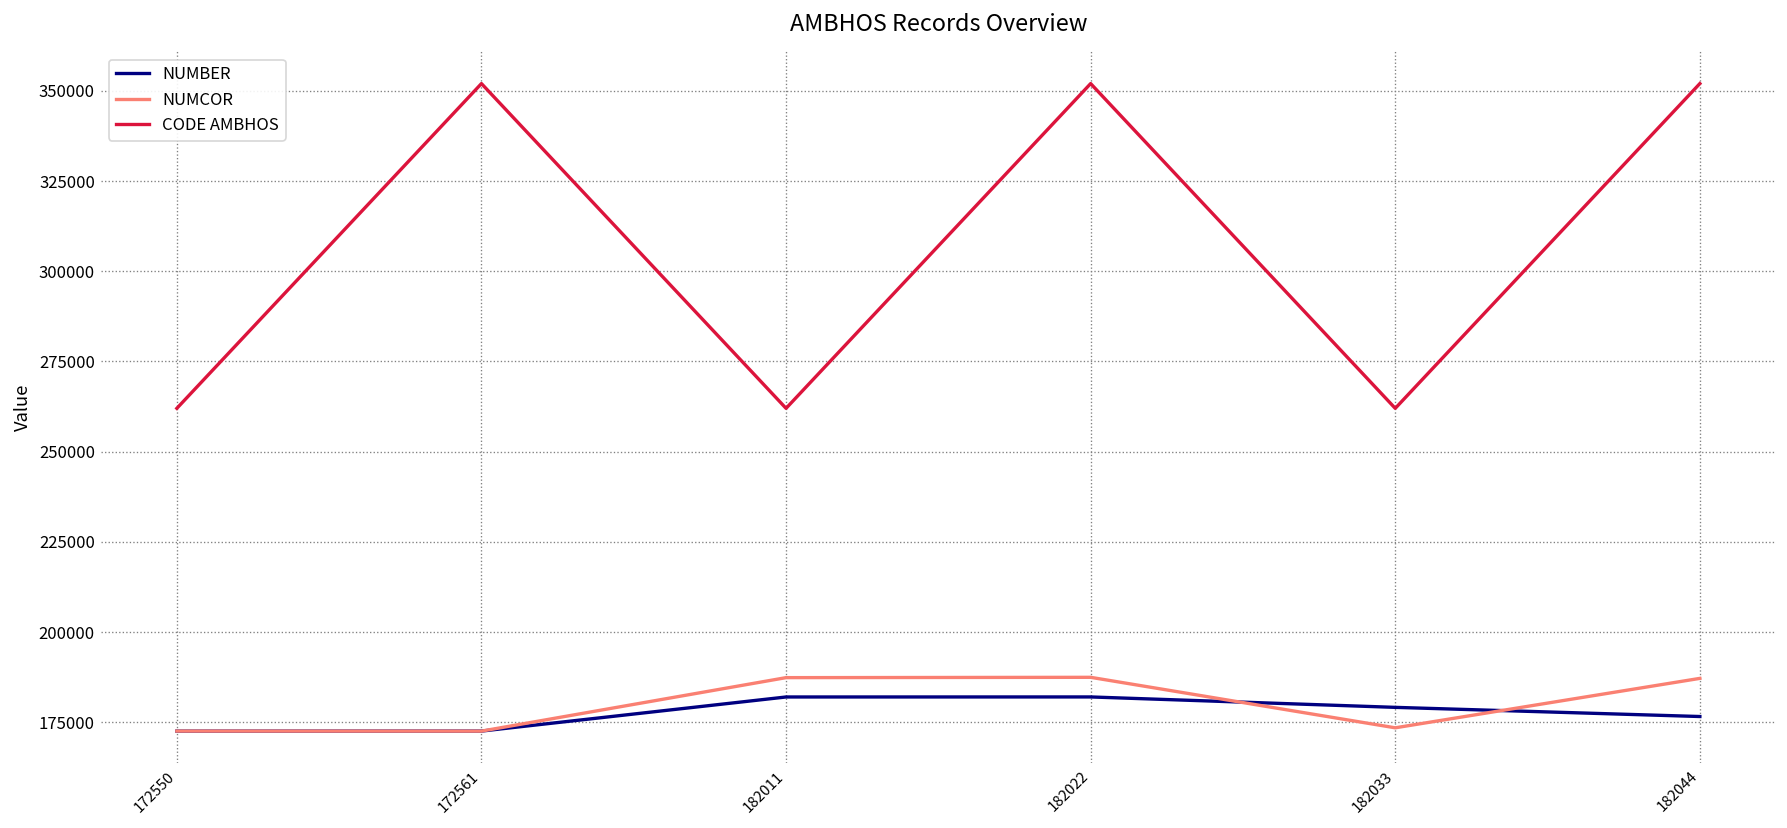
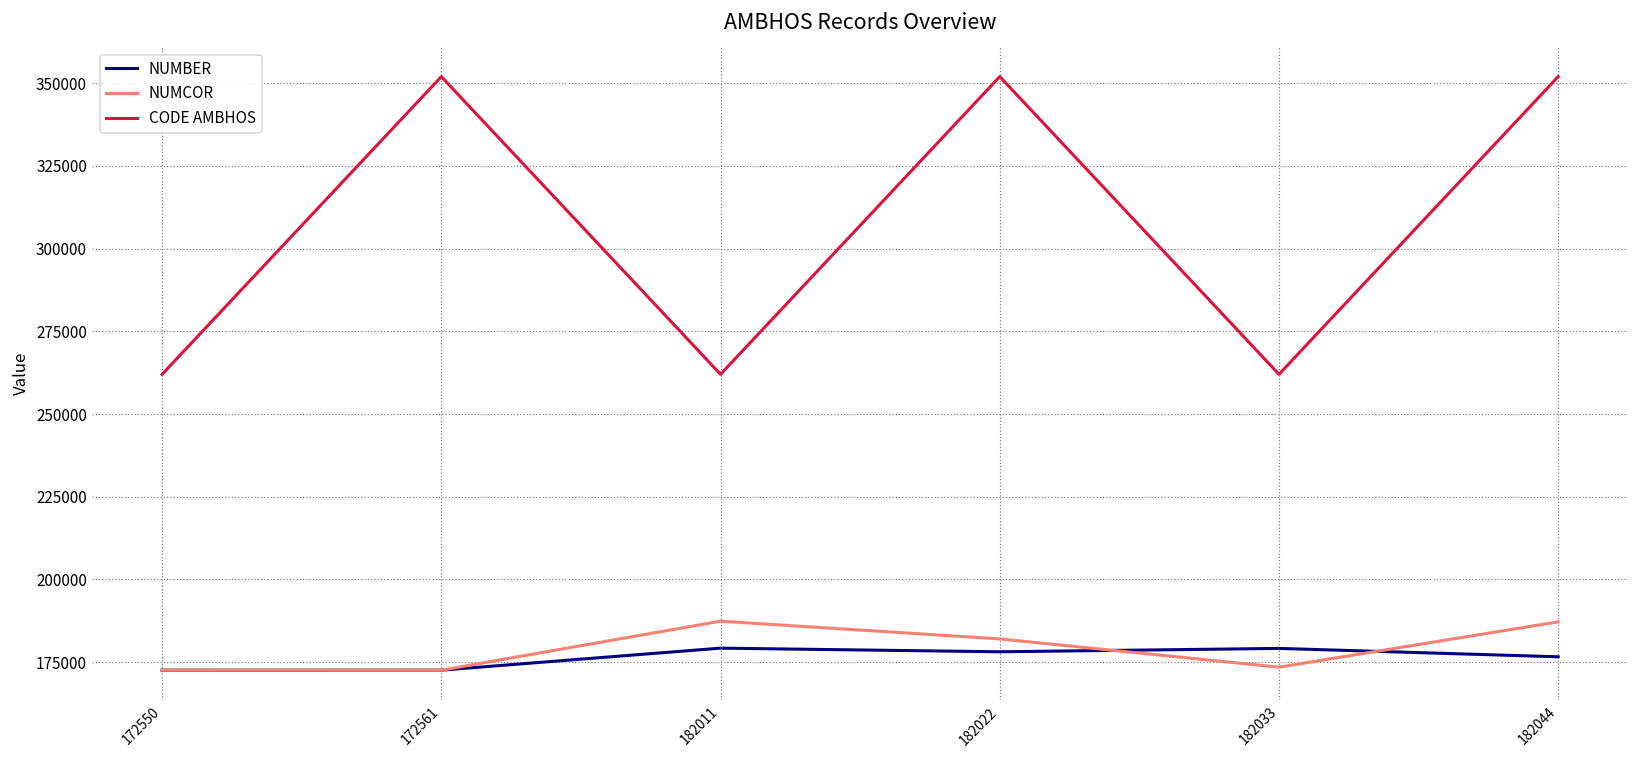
NUMBER, 182011: 182000 -> 179000
NUMBER, 182022: 182000 -> 178000
NUMCOR, 182022: 187000 -> 182000
